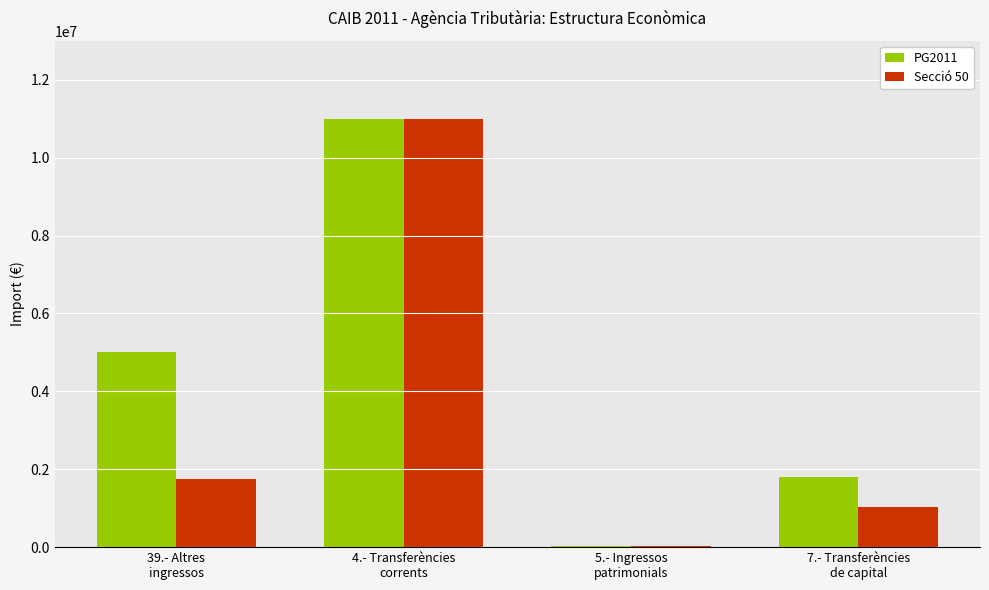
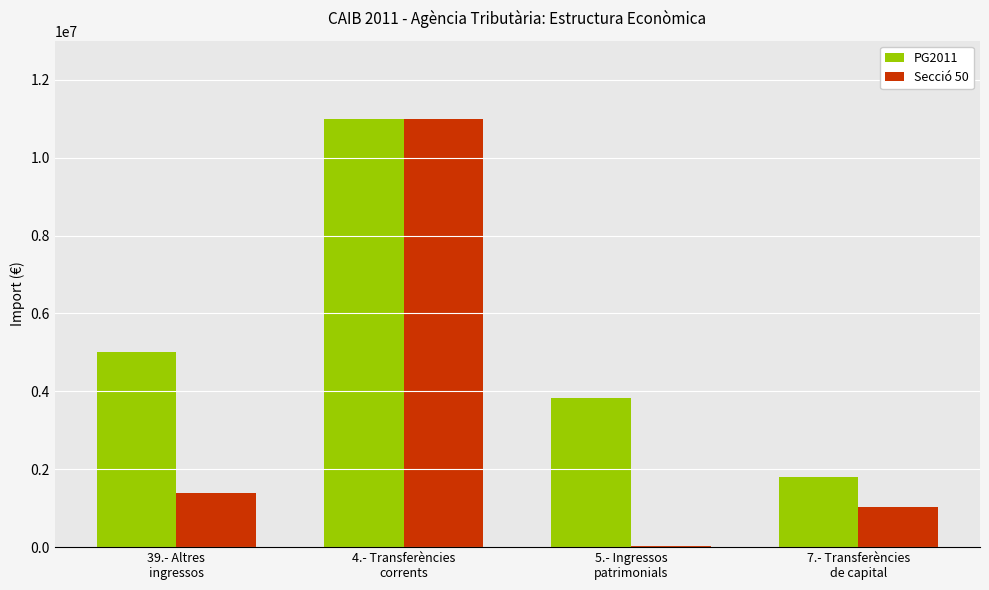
Secció 50, 39.- Altres ingressos: 1700000 -> 1400000
PG2011, 5.- Ingressos patrimonials: 0 -> 3800000
